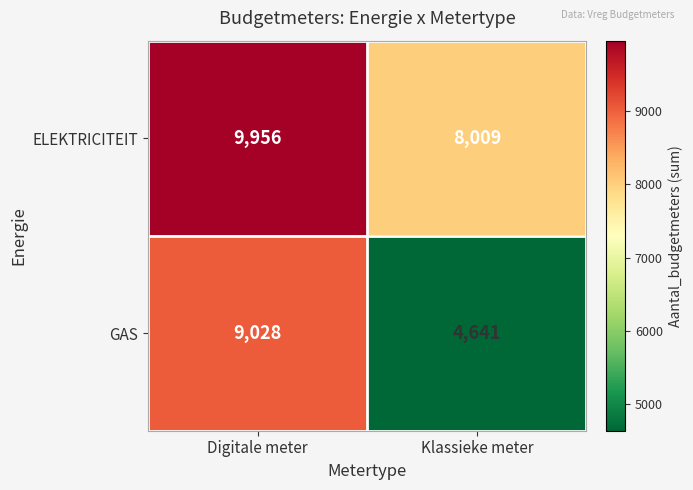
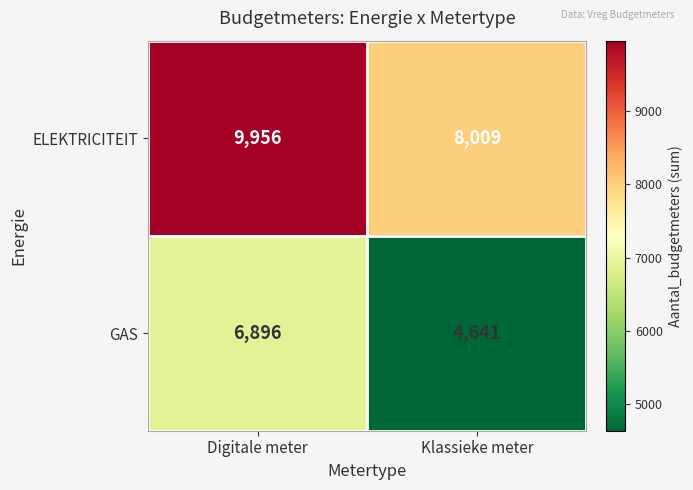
GAS, Digitale meter: 9,028 -> 6,896
